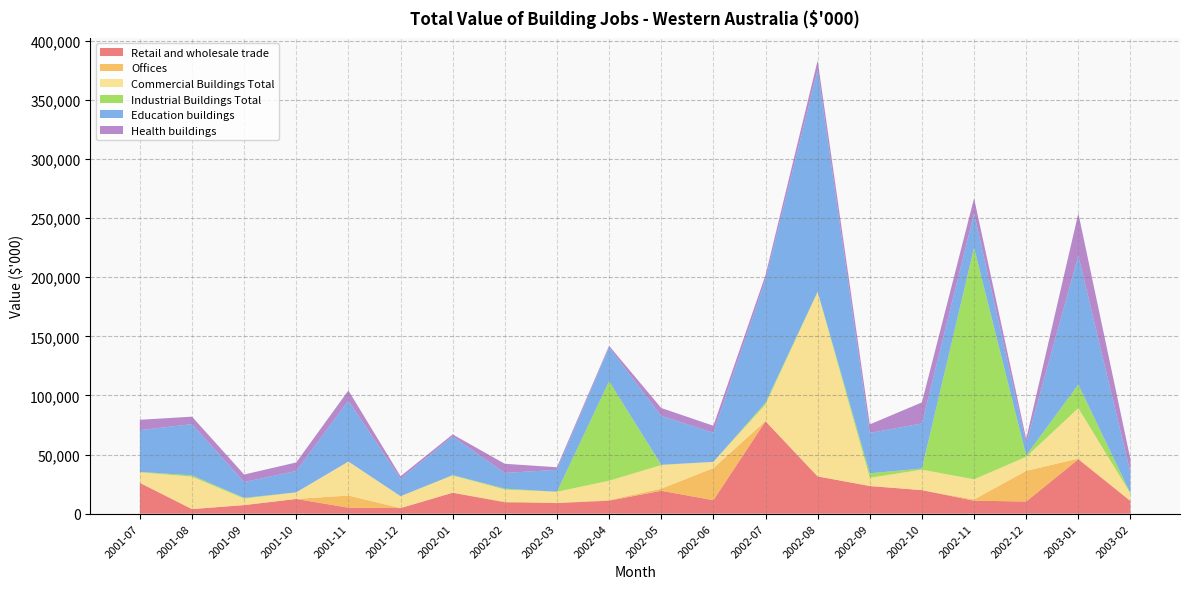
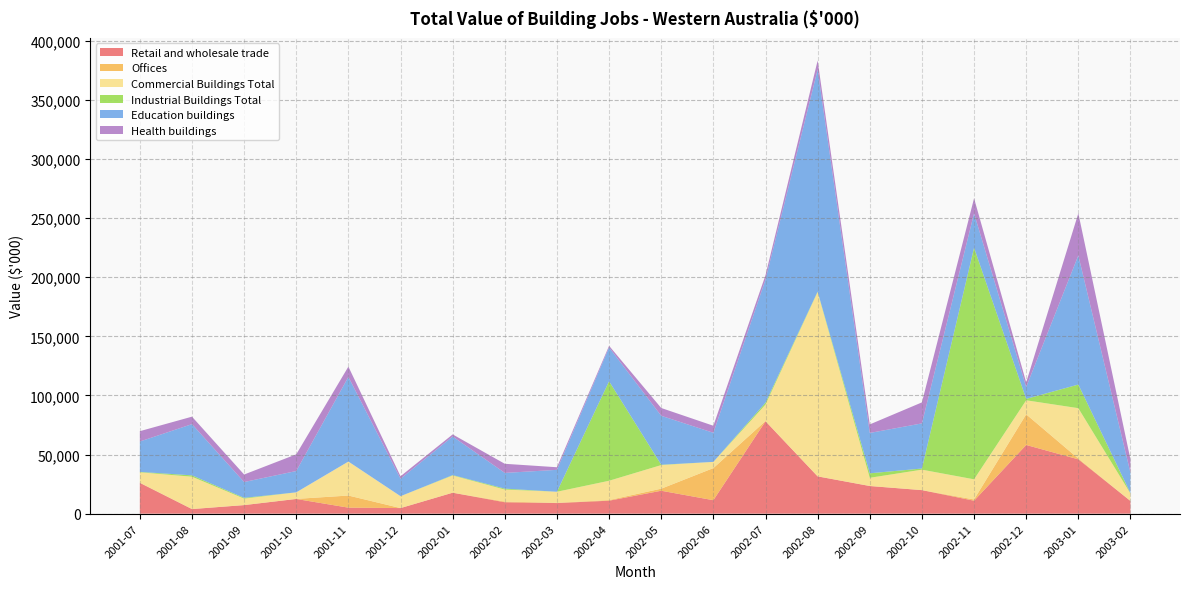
Education buildings, 2001-07: 35,000 -> 26,000
Health buildings, 2001-10: 7,000 -> 14,000
Education buildings, 2001-11: 51,000 -> 72,000
Retail and wholesale trade, 2002-12: 10,000 -> 58,000
